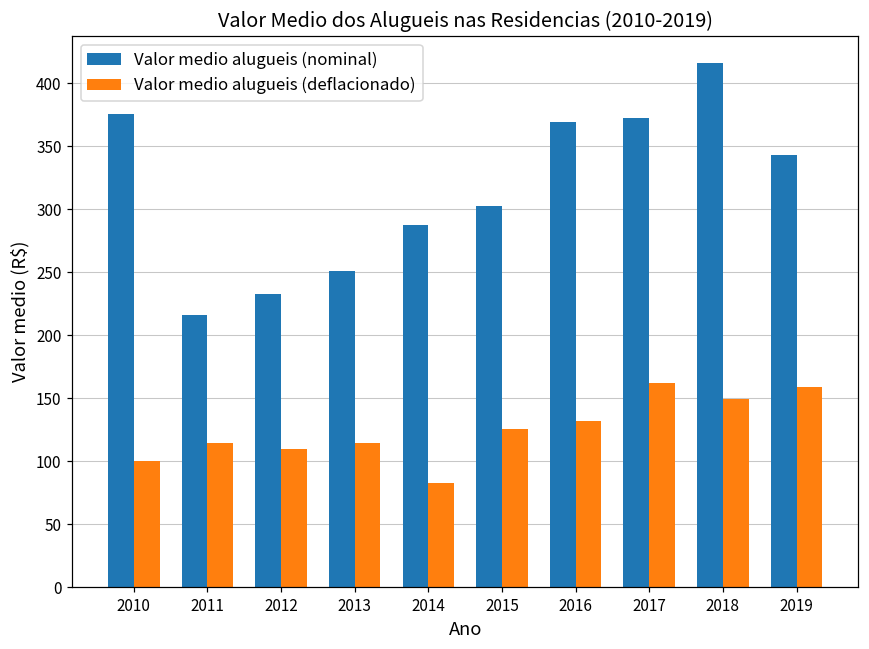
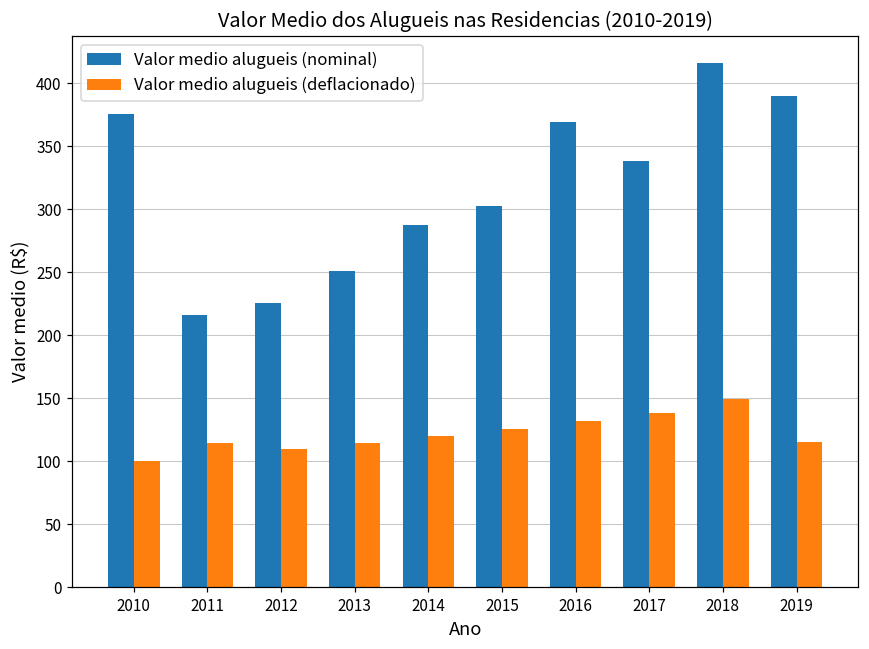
Valor medio alugueis (nominal), 2012: 232 -> 225
Valor medio alugueis (deflacionado), 2014: 83 -> 120
Valor medio alugueis (nominal), 2017: 372 -> 338
Valor medio alugueis (deflacionado), 2017: 162 -> 138
Valor medio alugueis (nominal), 2019: 343 -> 390
Valor medio alugueis (deflacionado), 2019: 159 -> 115
